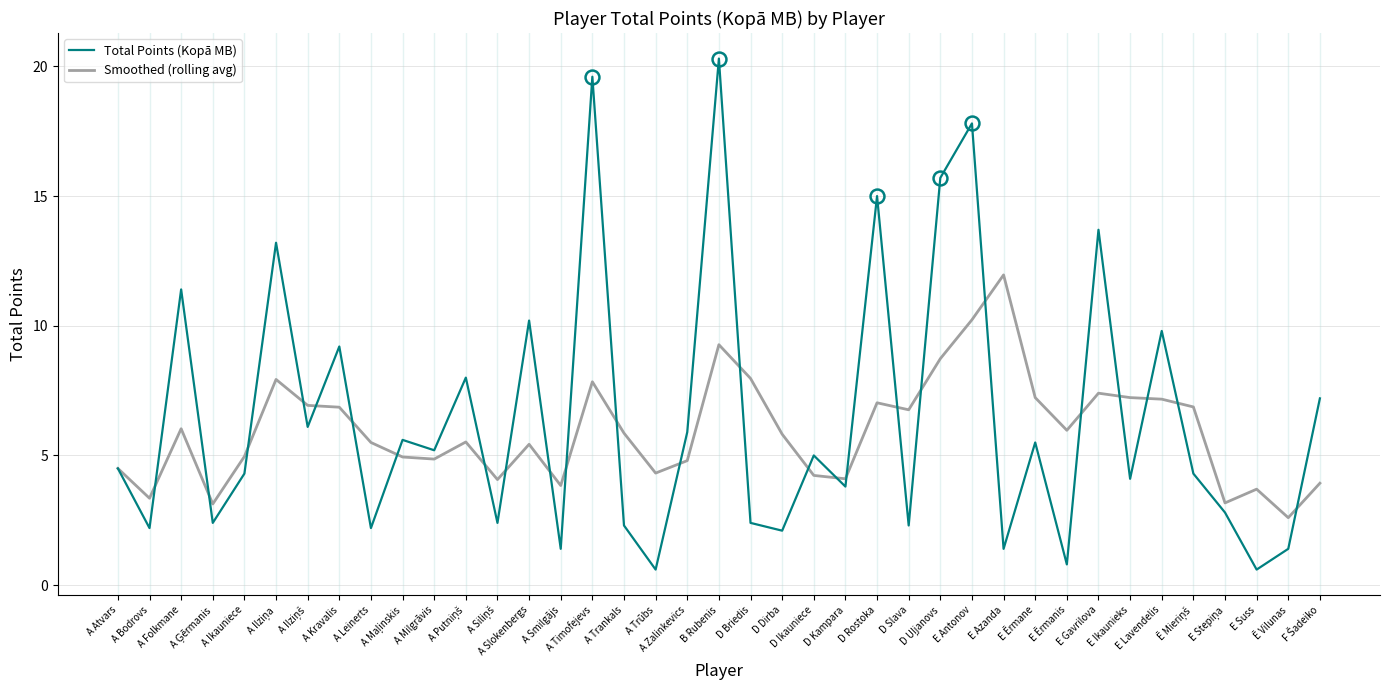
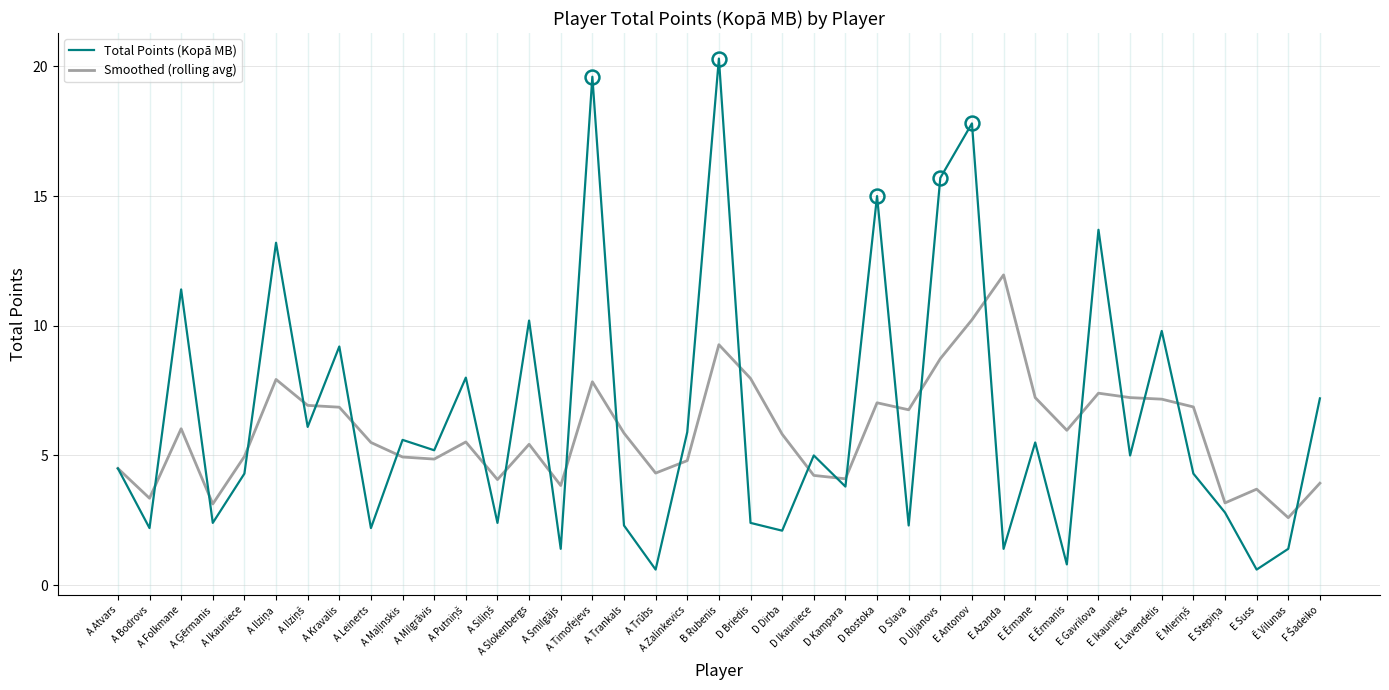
Total Points (Kopā MB), E Ikaunieks: 4.1 -> 5.0
